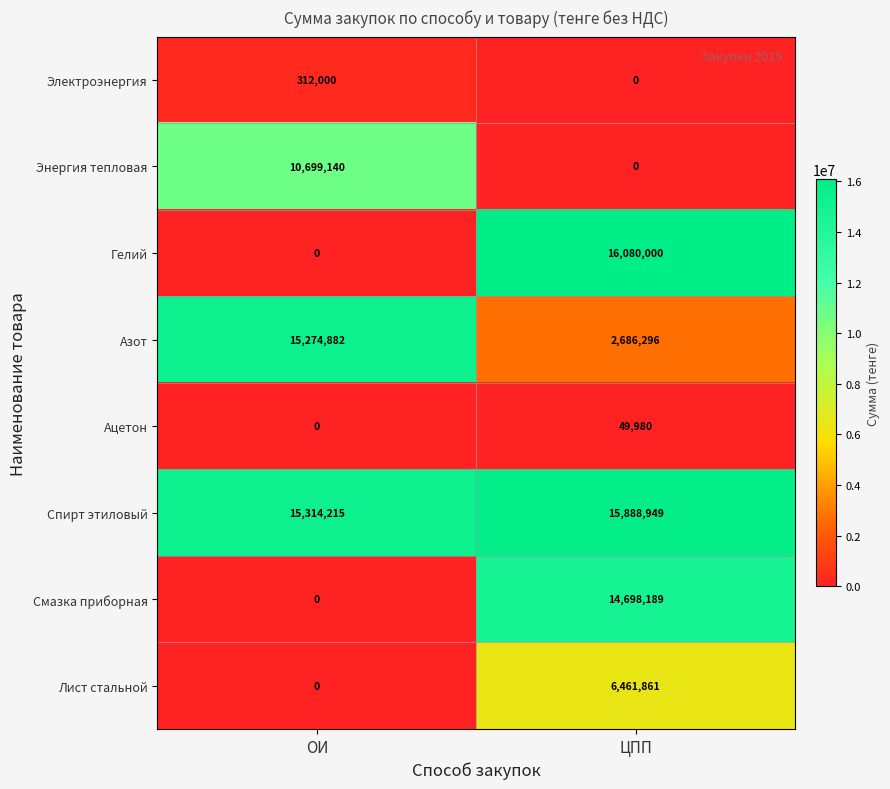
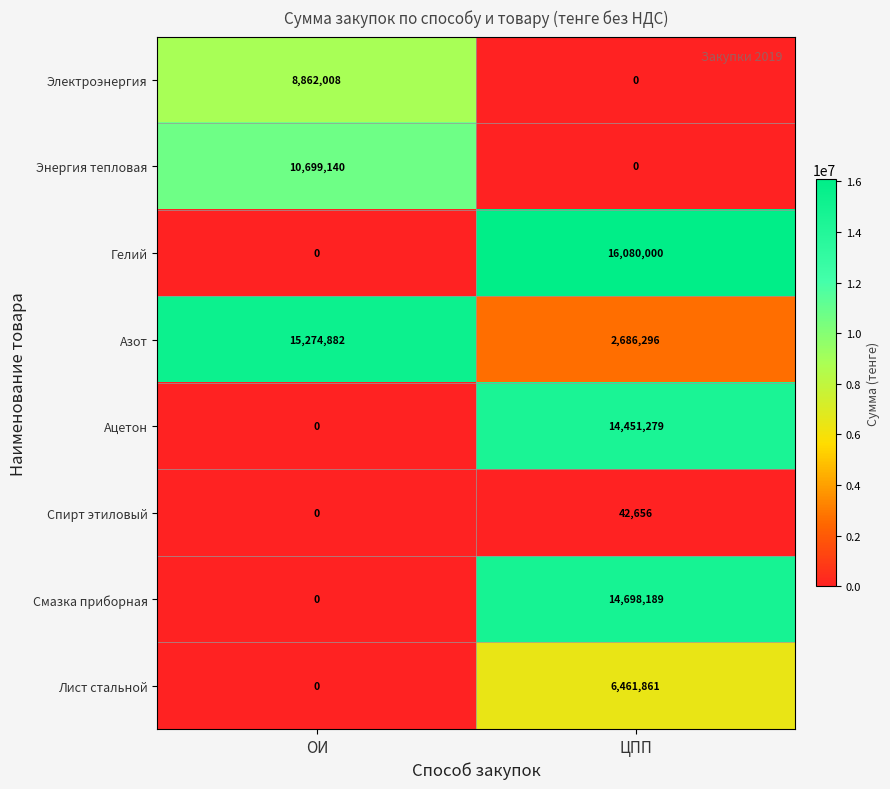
Электроэнергия, ОИ: 312,000 -> 8,862,008
Ацетон, ЦПП: 49,980 -> 14,451,279
Спирт этиловый, ОИ: 15,314,215 -> 0
Спирт этиловый, ЦПП: 15,888,949 -> 42,656
